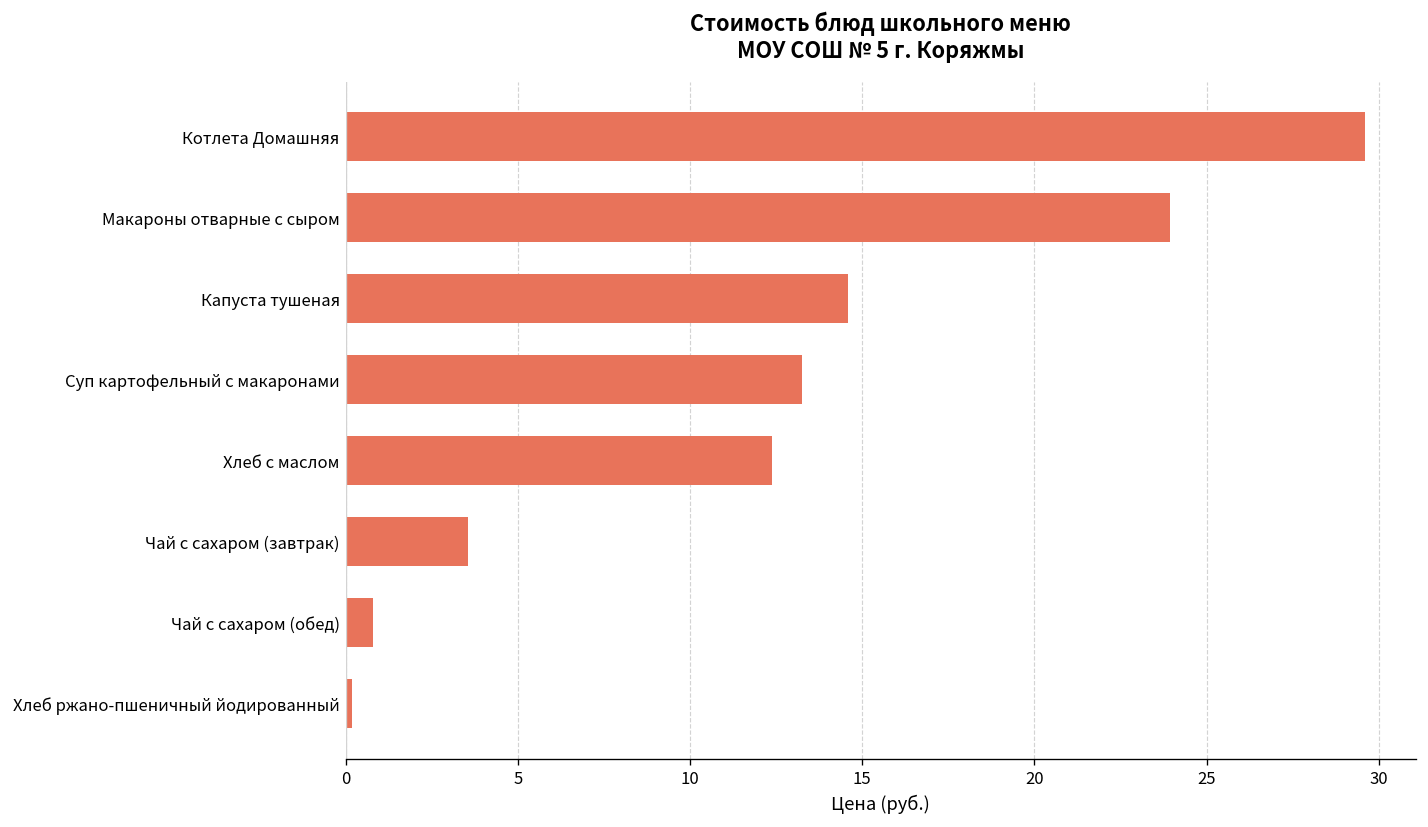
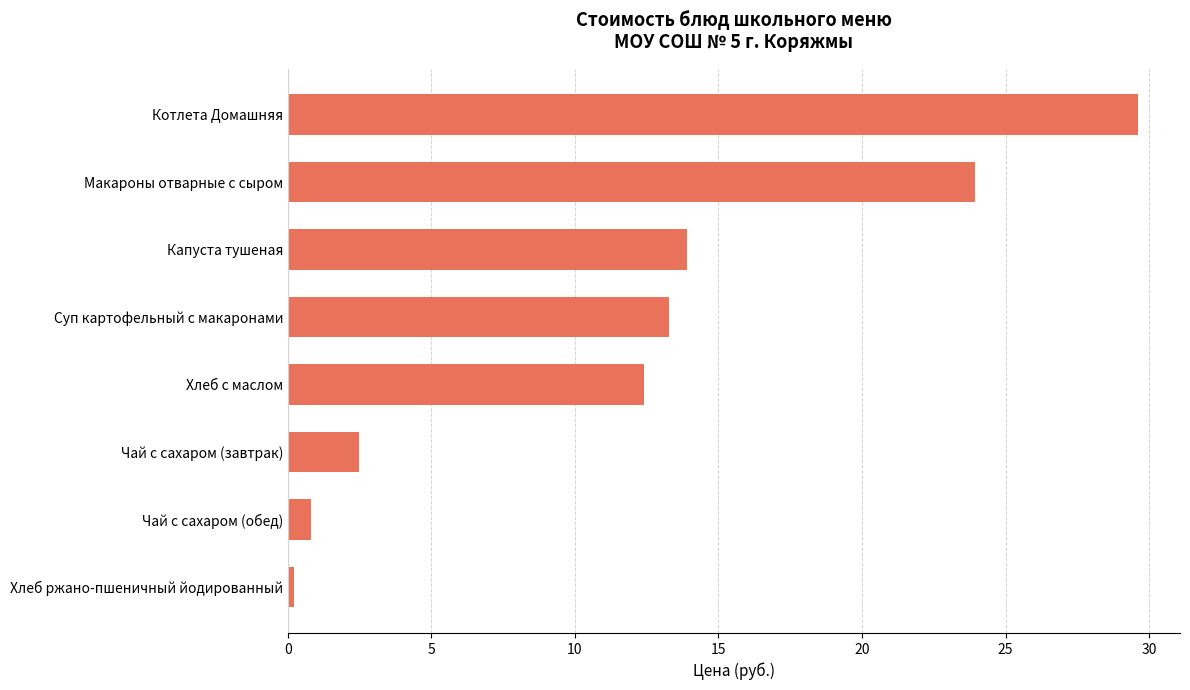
Капуста тушеная: 14.6 -> 13.9
Чай с сахаром (завтрак): 3.6 -> 2.5
